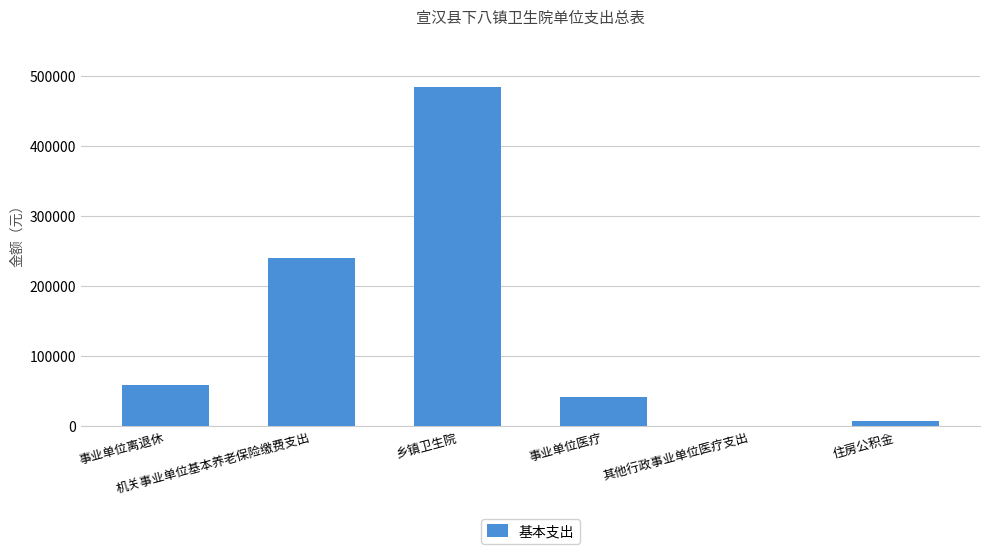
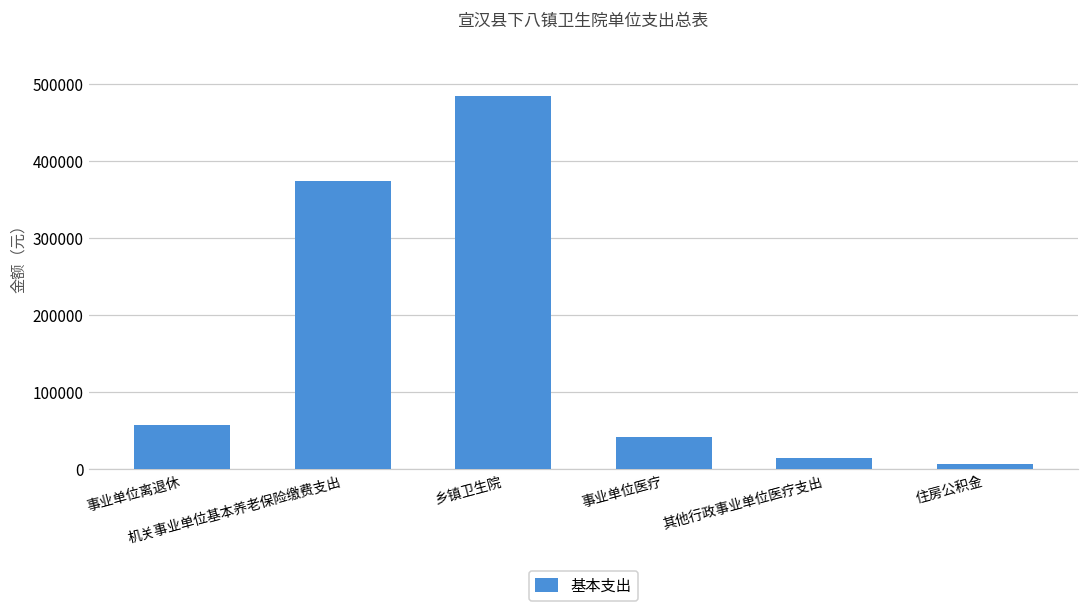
机关事业单位基本养老保险缴费支出: 240000 -> 370000
其他行政事业单位医疗支出: 0 -> 10000
